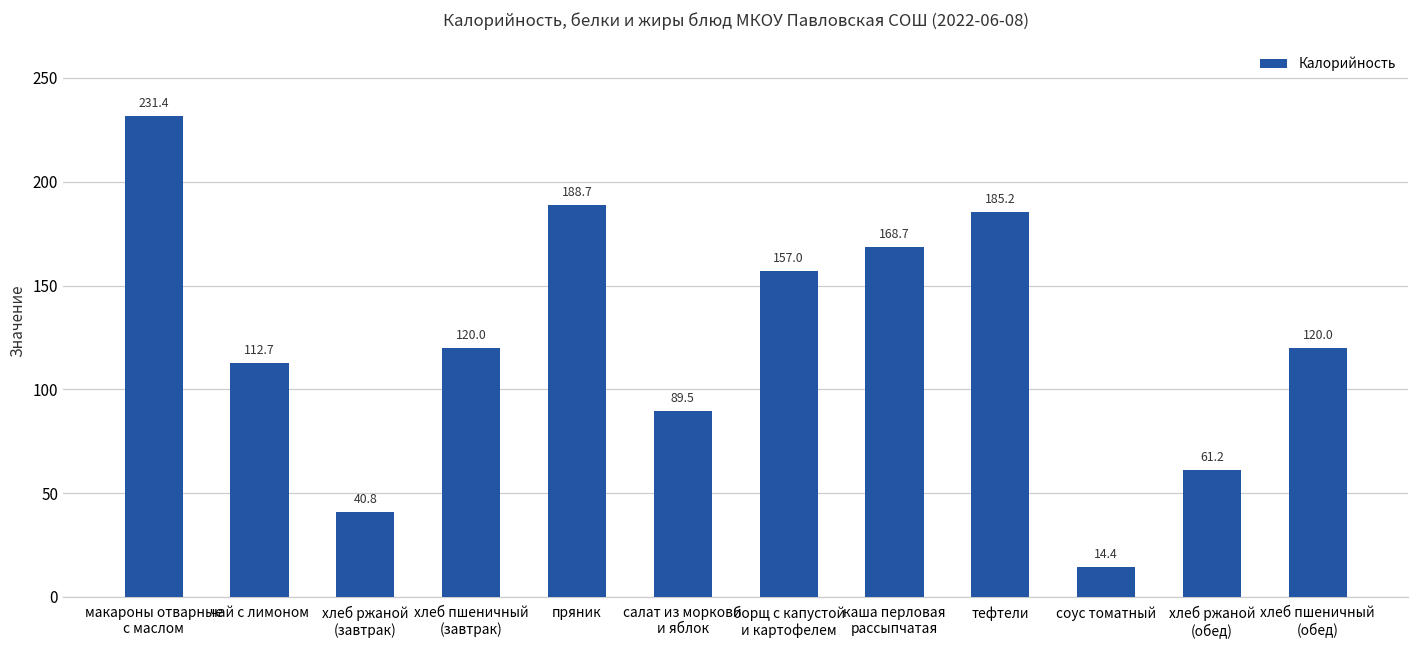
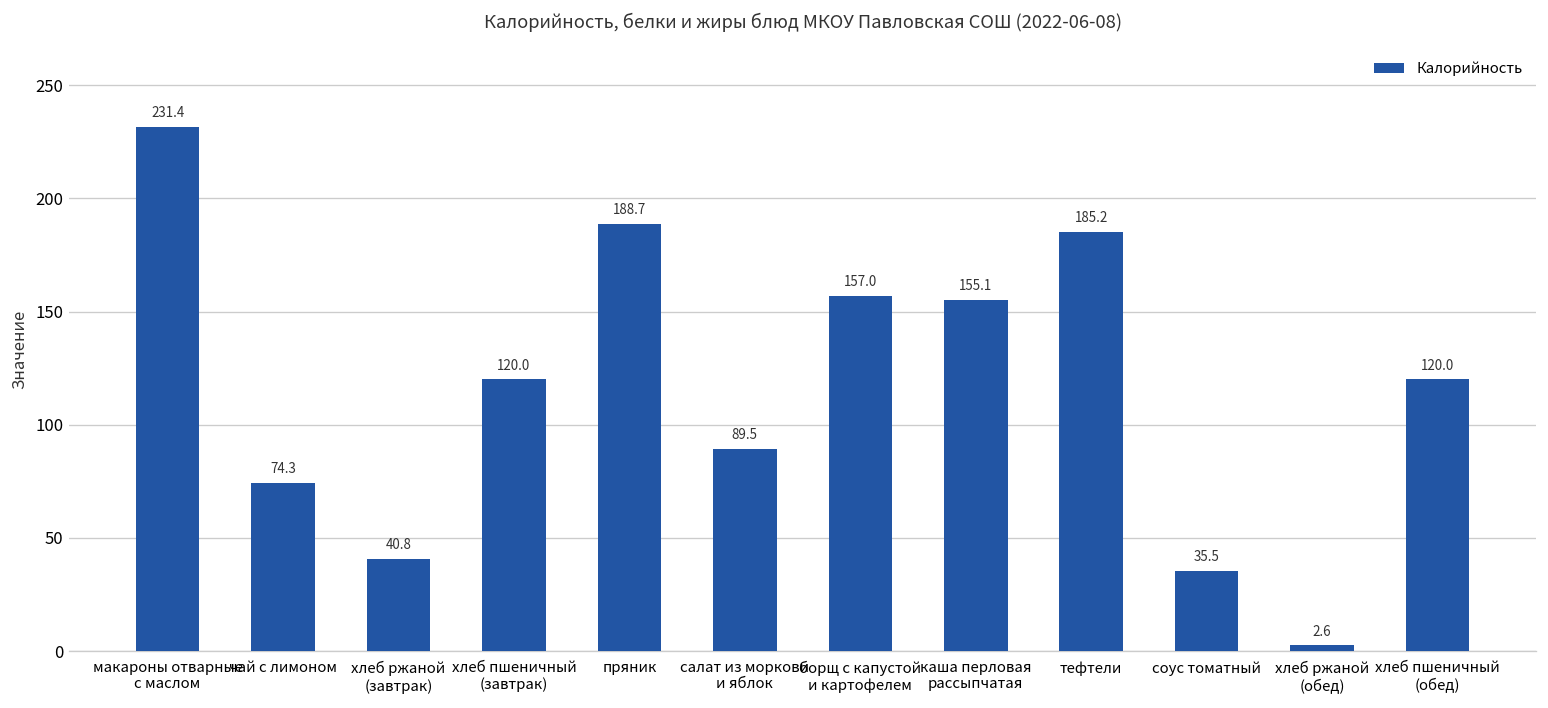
чай с лимоном: 112.7 -> 74.3
каша перловая рассыпчатая: 168.7 -> 155.1
соус томатный: 14.4 -> 35.5
хлеб ржаной (обед): 61.2 -> 2.6
